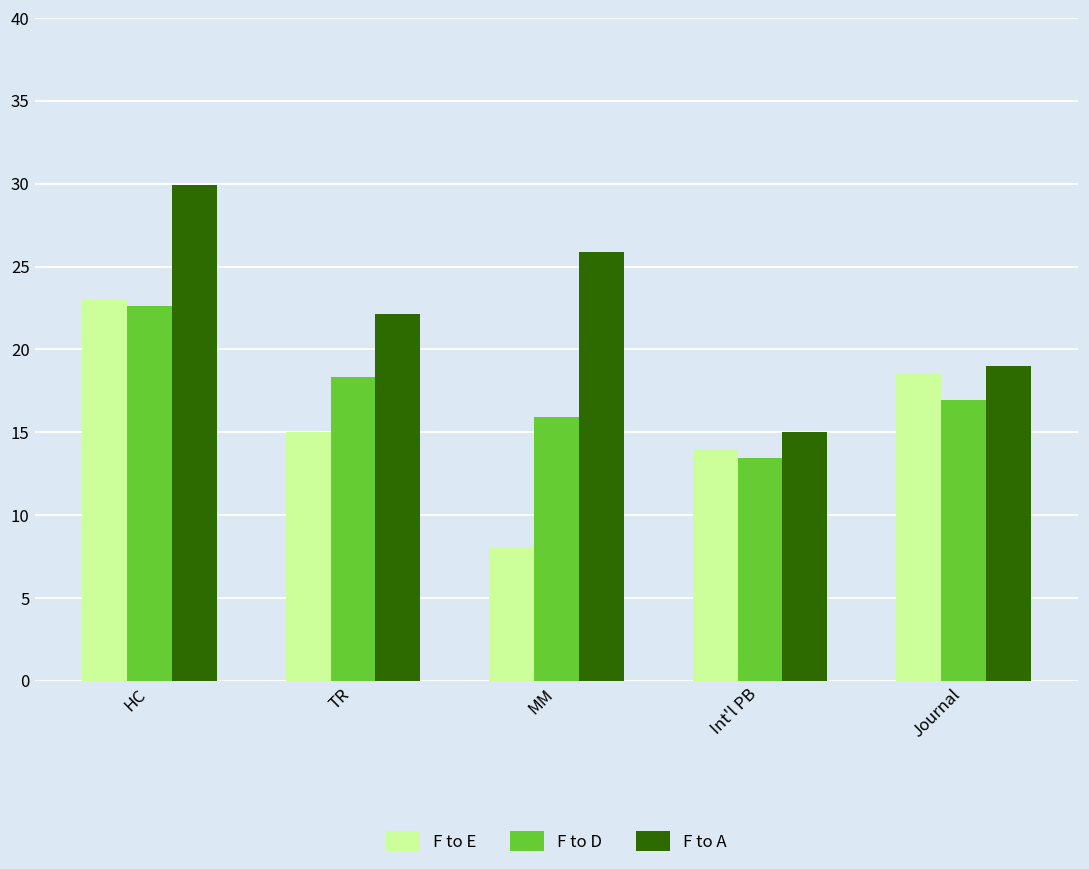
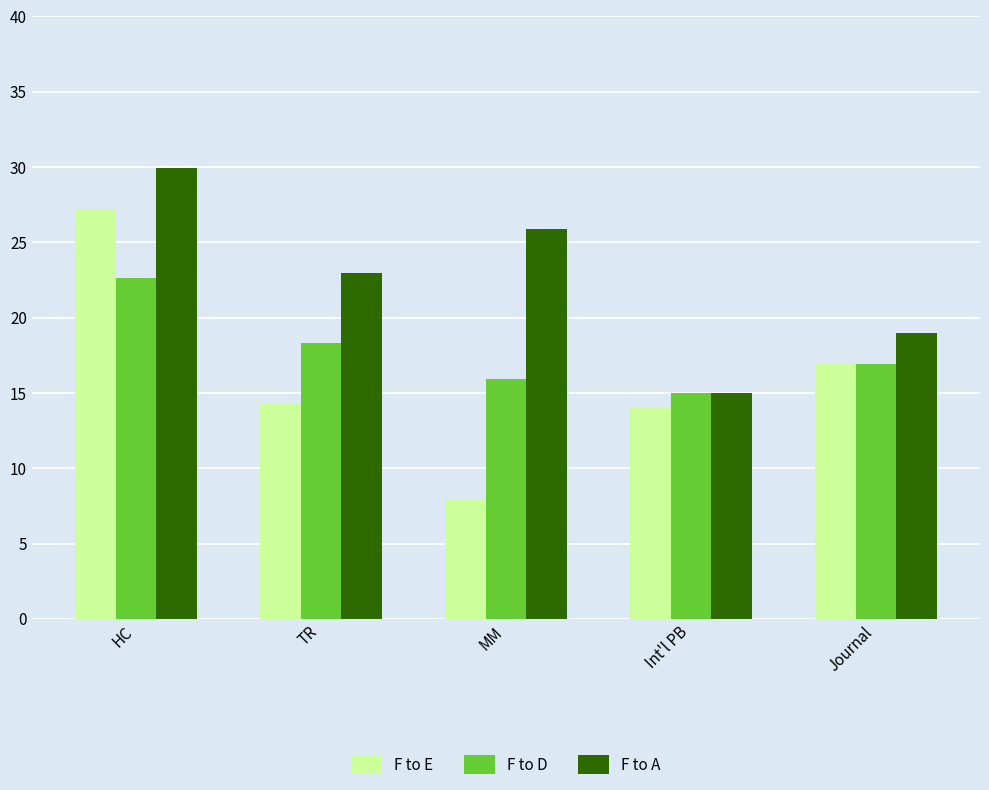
F to E, HC: 23.0 -> 27.2
F to E, TR: 15.0 -> 14.3
F to A, TR: 22.1 -> 23.0
F to D, Int'l PB: 13.5 -> 15.0
F to E, Journal: 18.5 -> 17.0
